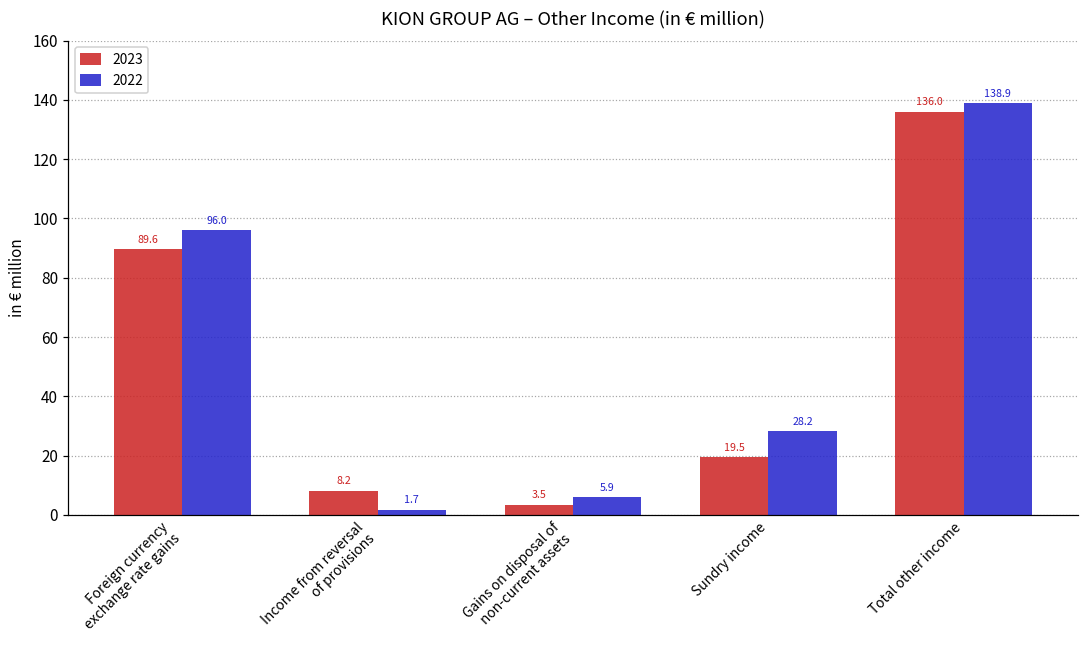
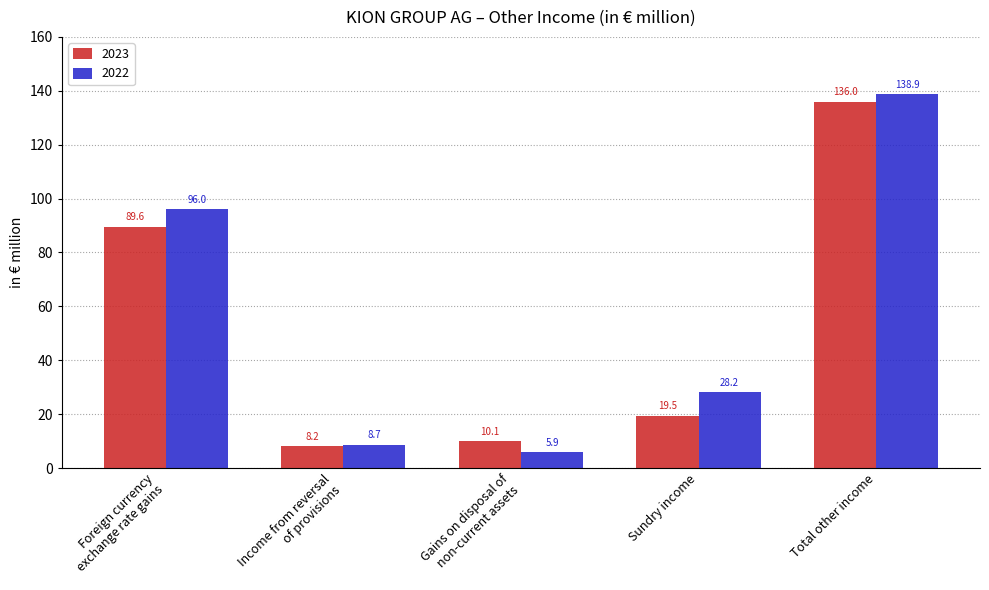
2022, Income from reversal of provisions: 1.7 -> 8.7
2023, Gains on disposal of non-current assets: 3.5 -> 10.1
